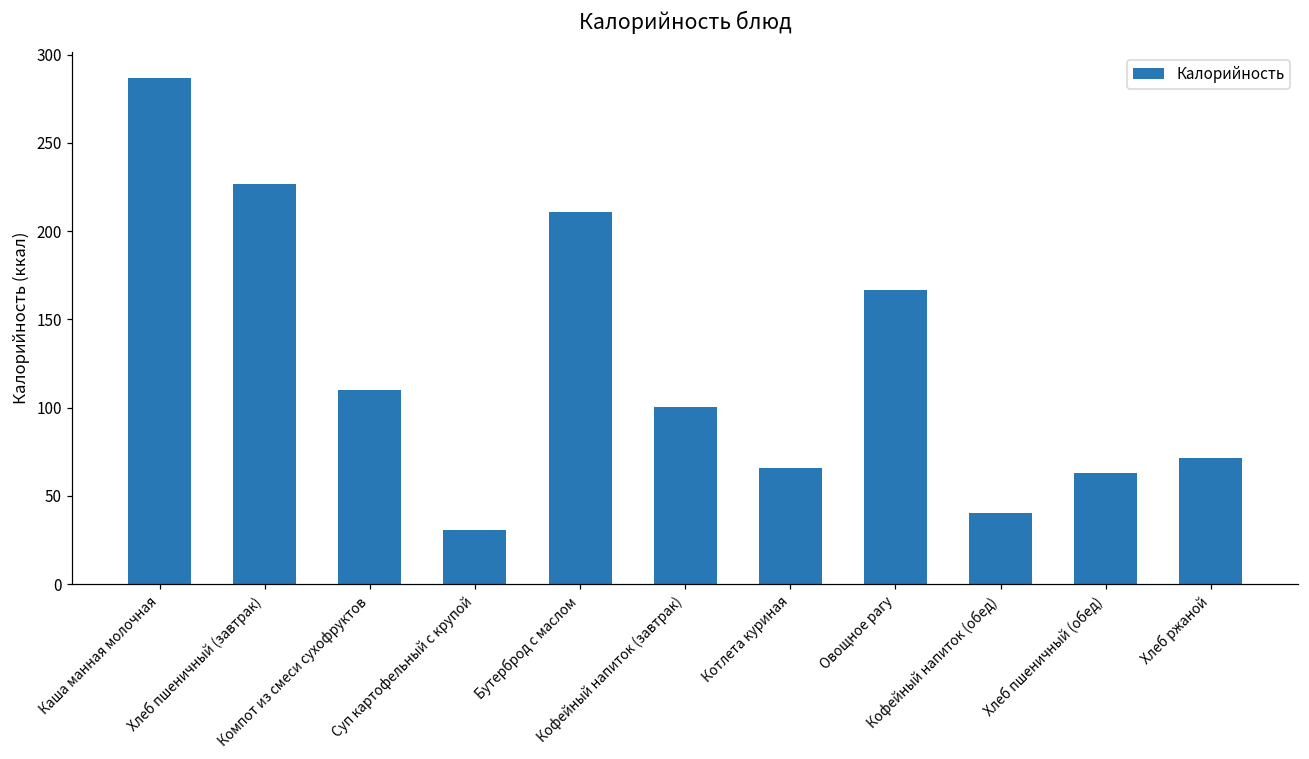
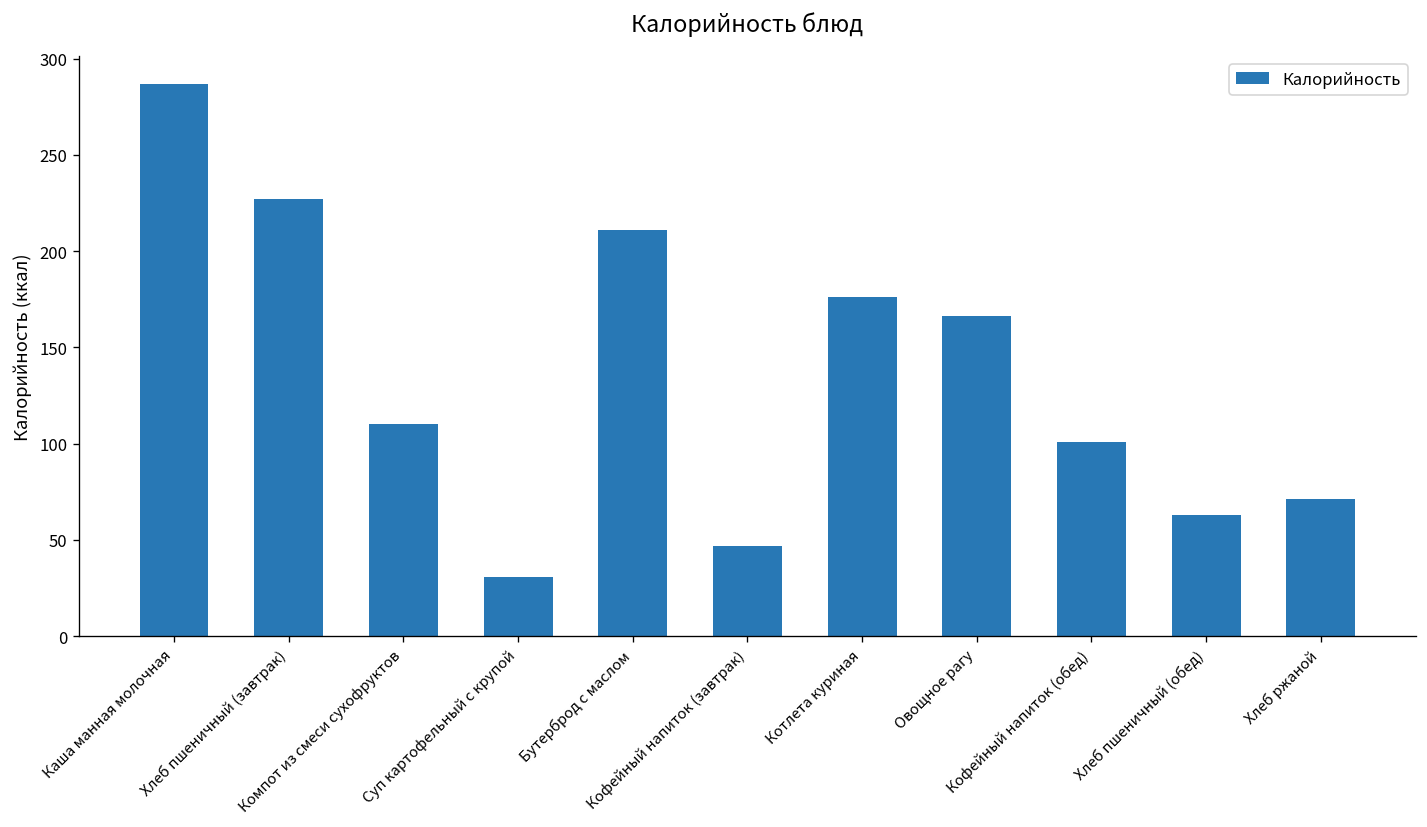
Кофейный напиток (завтрак): 101 -> 47
Котлета куриная: 66 -> 176
Кофейный напиток (обед): 40 -> 101
